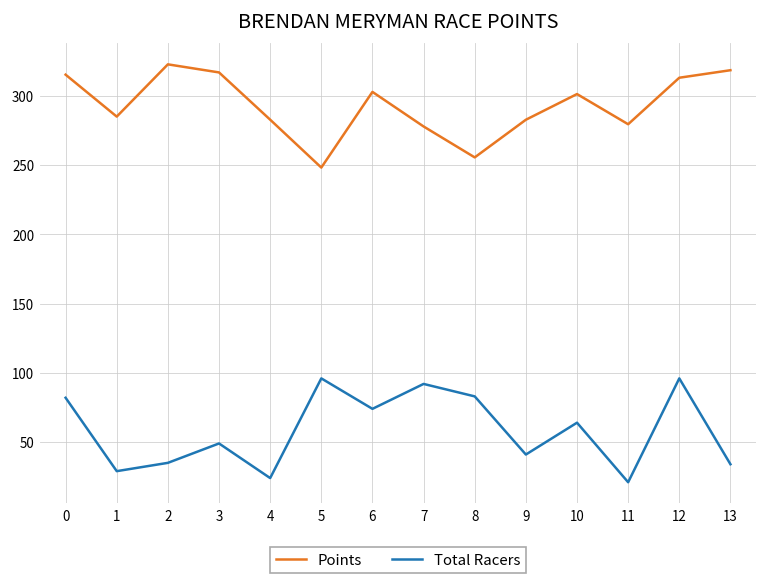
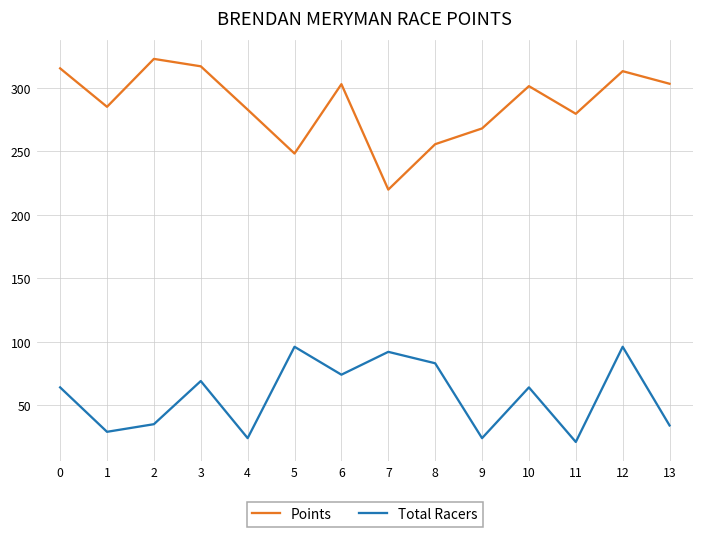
Total Racers, 0: 82 -> 64
Total Racers, 3: 49 -> 69
Points, 7: 278 -> 220
Points, 9: 283 -> 268
Total Racers, 9: 41 -> 24
Points, 13: 319 -> 303
